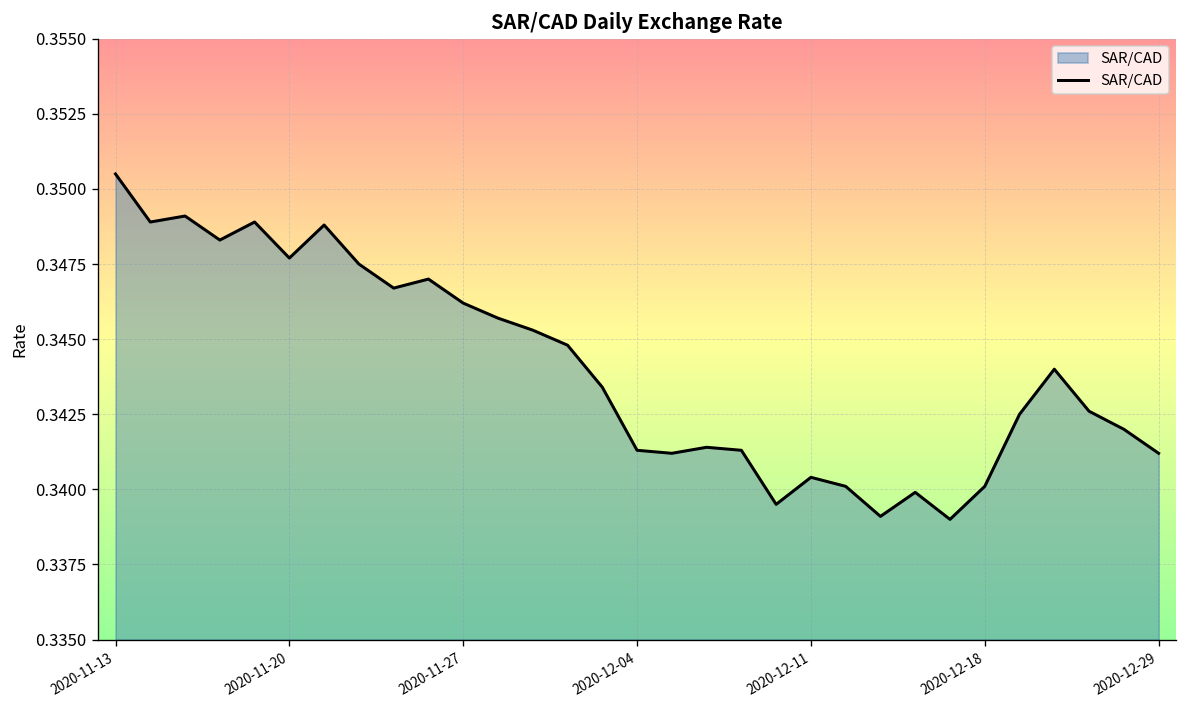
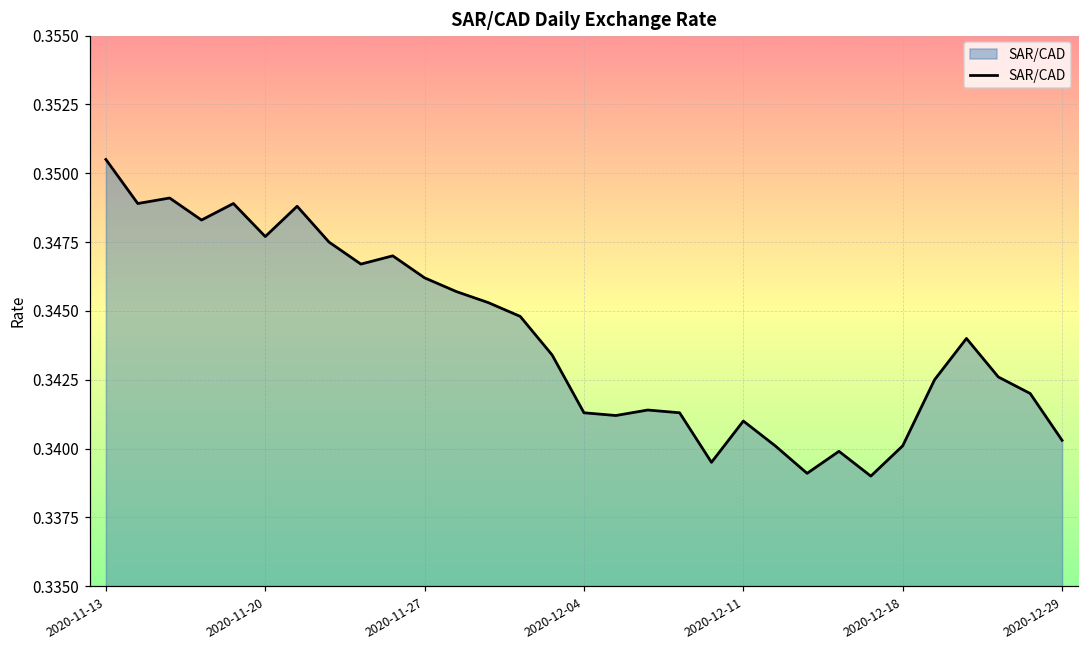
2020-12-11: 0.3404 -> 0.3410
2020-12-29: 0.3412 -> 0.3403
